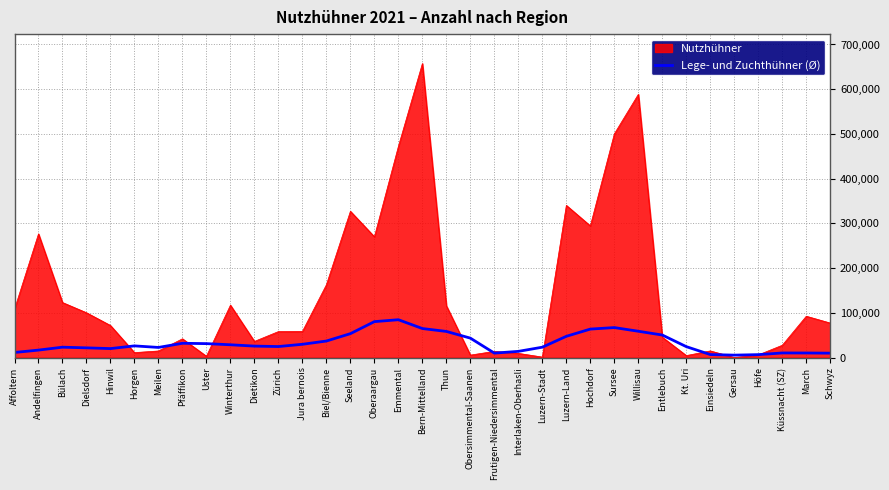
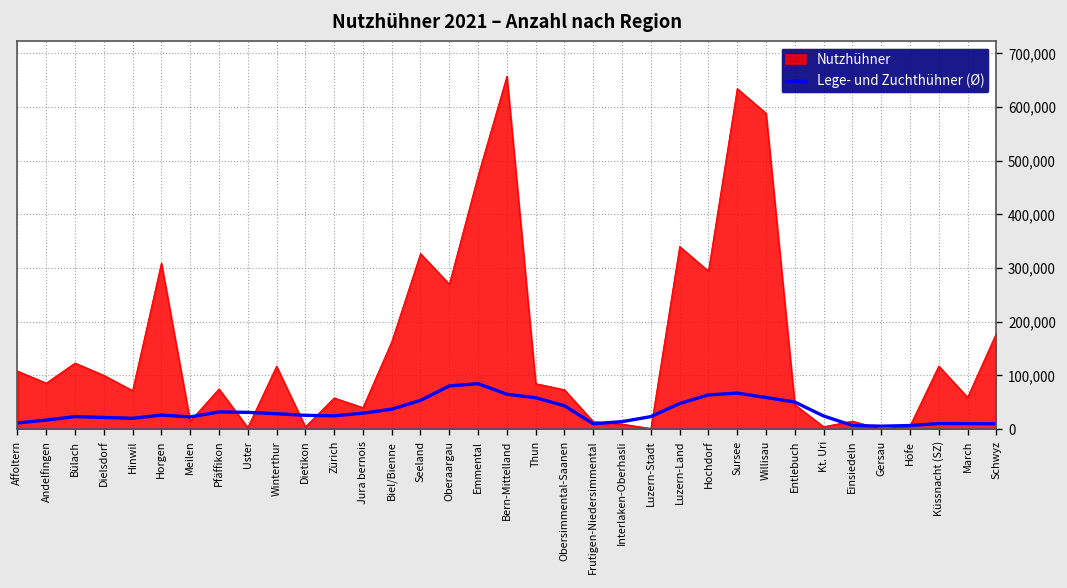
Nutzhühner, Andelfingen: 280,000 -> 90,000
Nutzhühner, Horgen: 10,000 -> 310,000
Nutzhühner, Pfäffikon: 40,000 -> 70,000
Nutzhühner, Dietikon: 40,000 -> 0
Nutzhühner, Jura bernois: 60,000 -> 40,000
Nutzhühner, Thun: 120,000 -> 80,000
Nutzhühner, Obersimmental-Saanen: 10,000 -> 70,000
Nutzhühner, Sursee: 500,000 -> 630,000
Nutzhühner, Küssnacht (SZ): 30,000 -> 120,000
Nutzhühner, March: 90,000 -> 60,000
Nutzhühner, Schwyz: 80,000 -> 180,000
